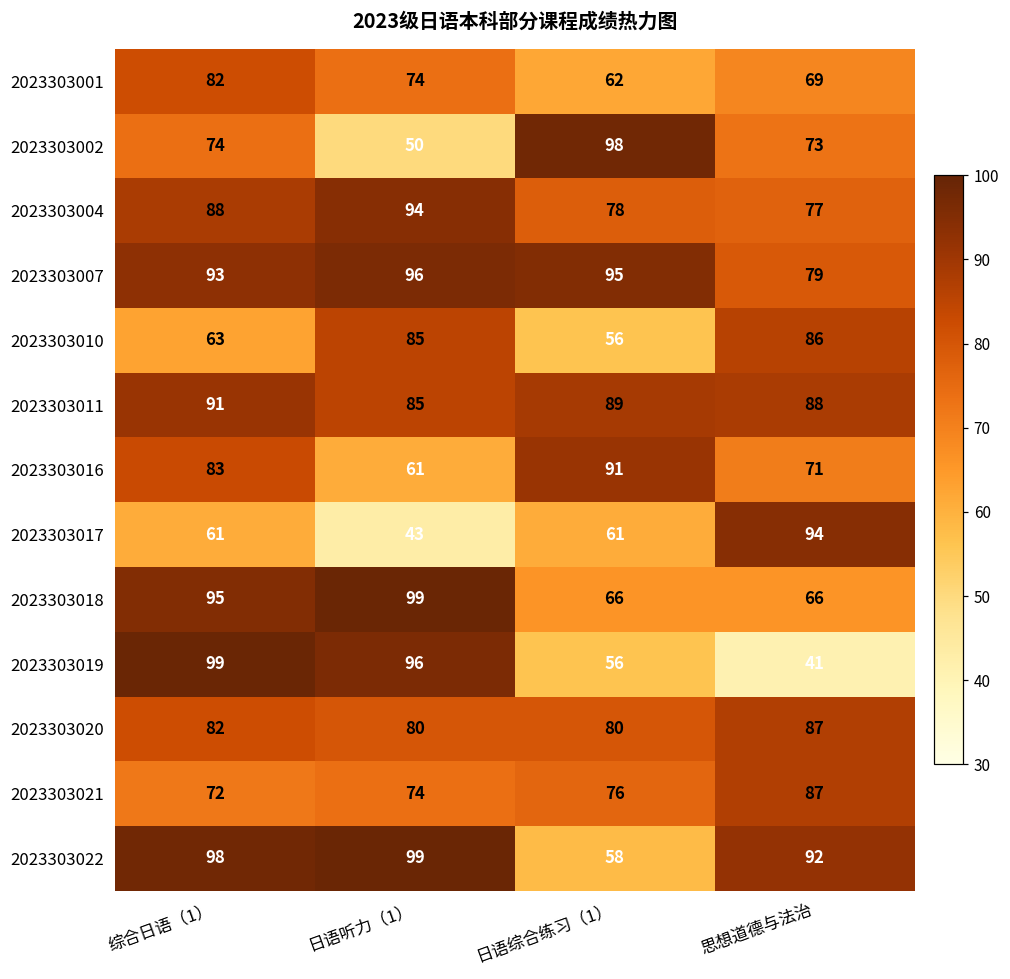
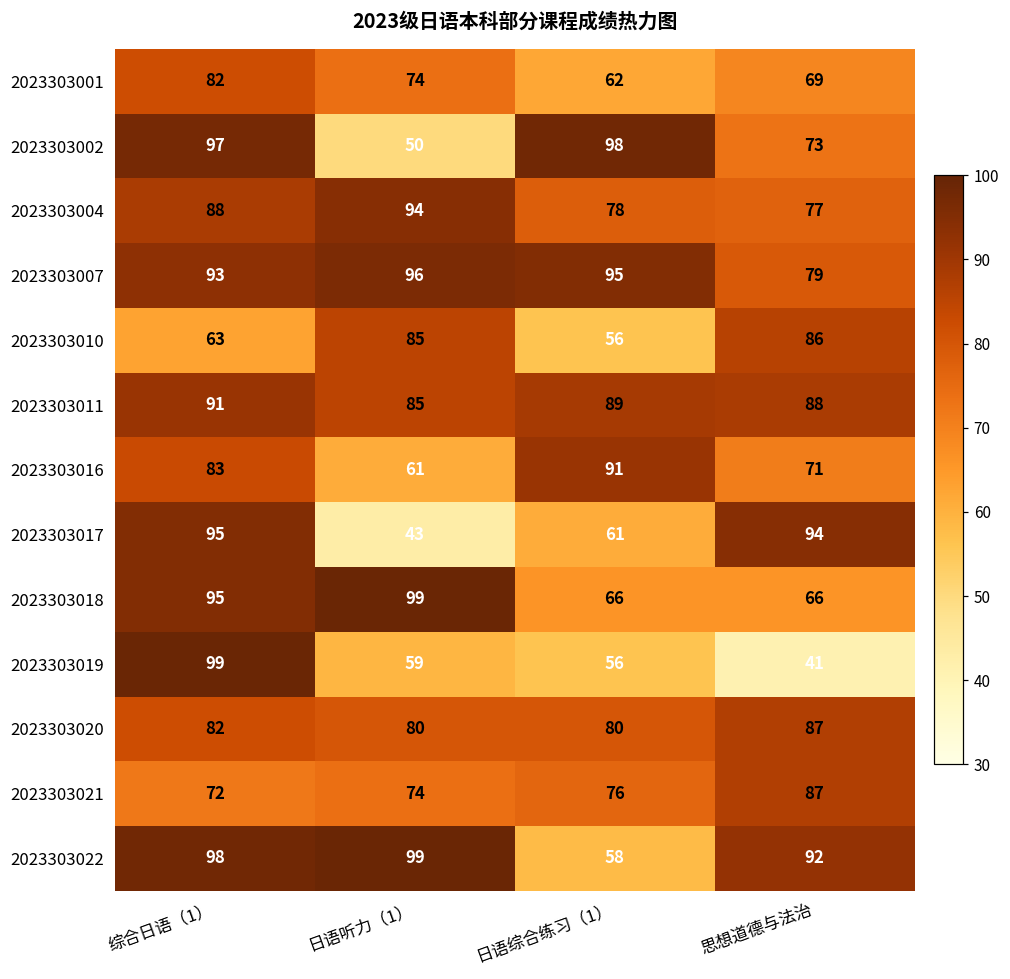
2023303002, 综合日语（1）: 74 -> 97
2023303017, 综合日语（1）: 61 -> 95
2023303019, 日语听力（1）: 96 -> 59
